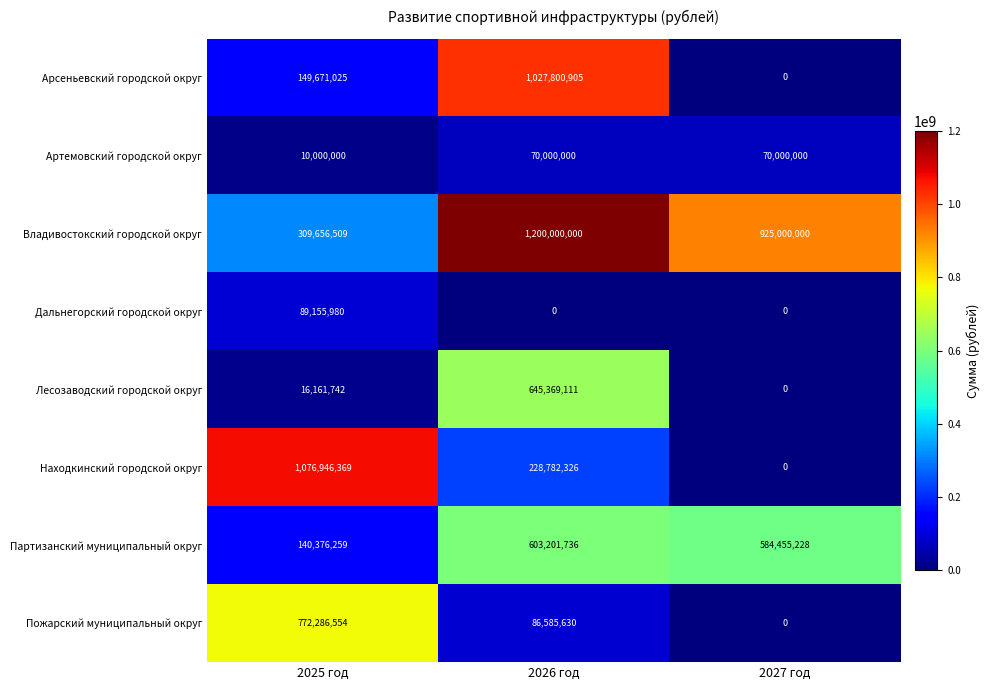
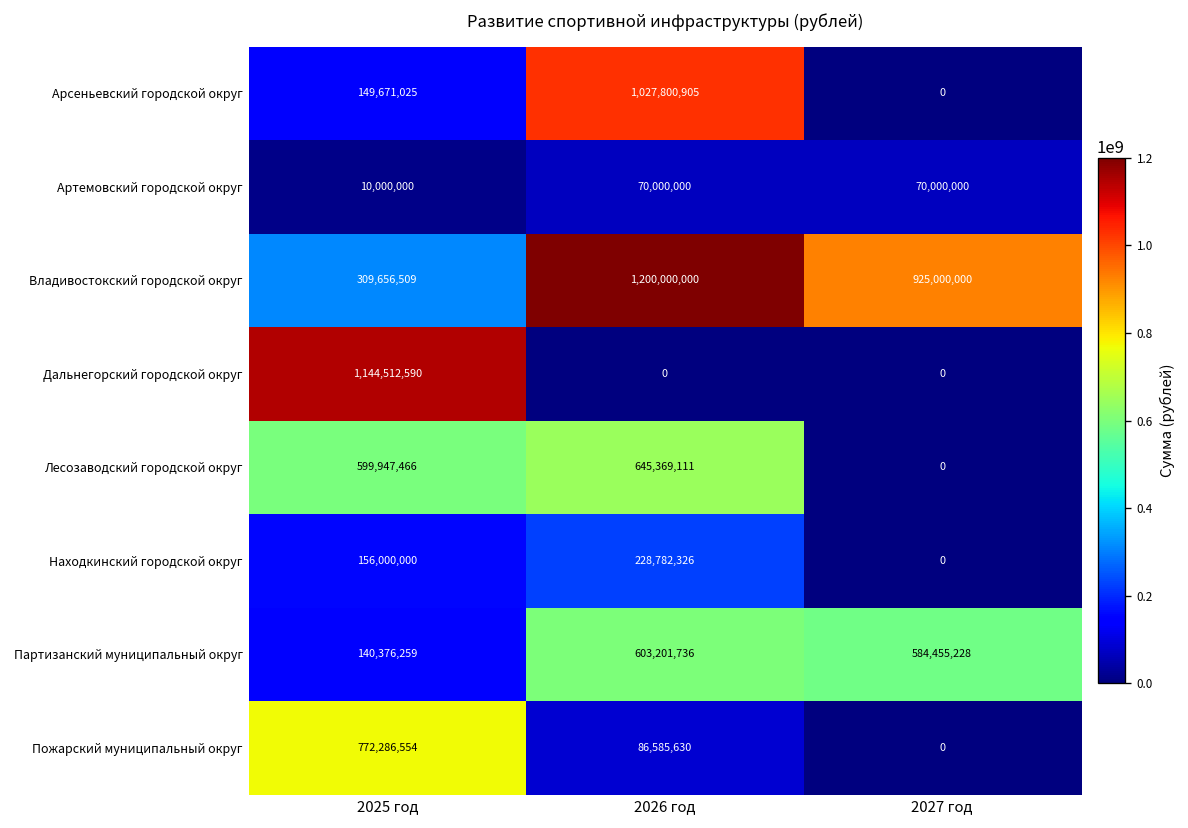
Дальнегорский городской округ, 2025 год: 89,155,980 -> 1,144,512,590
Лесозаводский городской округ, 2025 год: 16,161,742 -> 599,947,466
Находкинский городской округ, 2025 год: 1,076,946,369 -> 156,000,000
